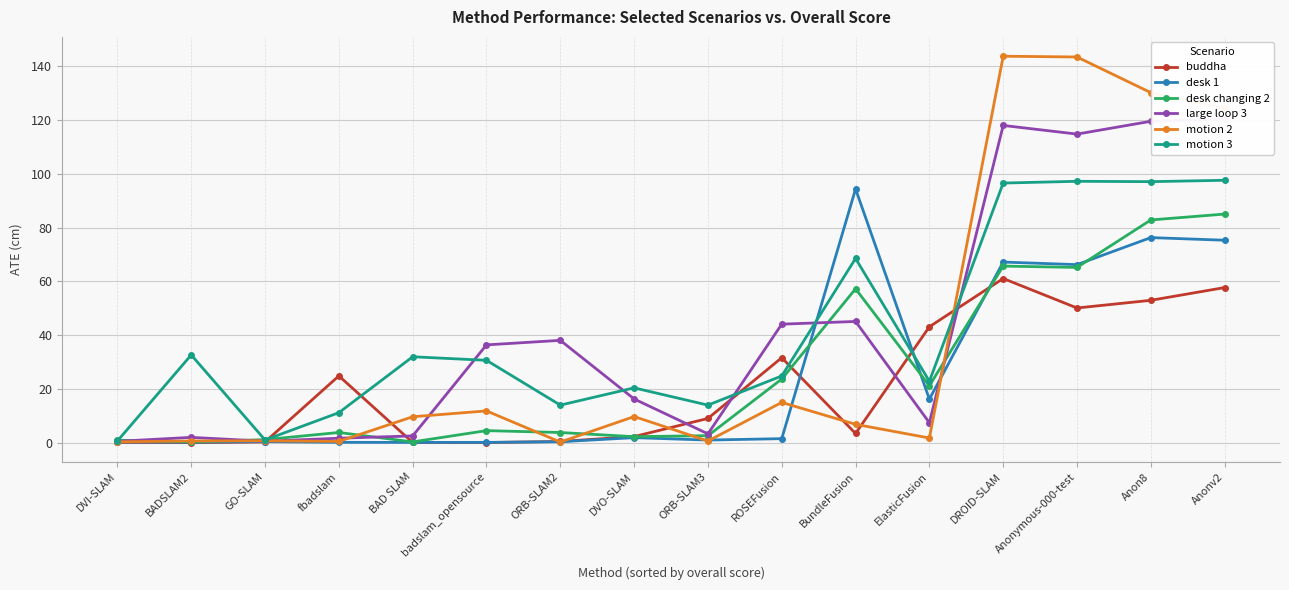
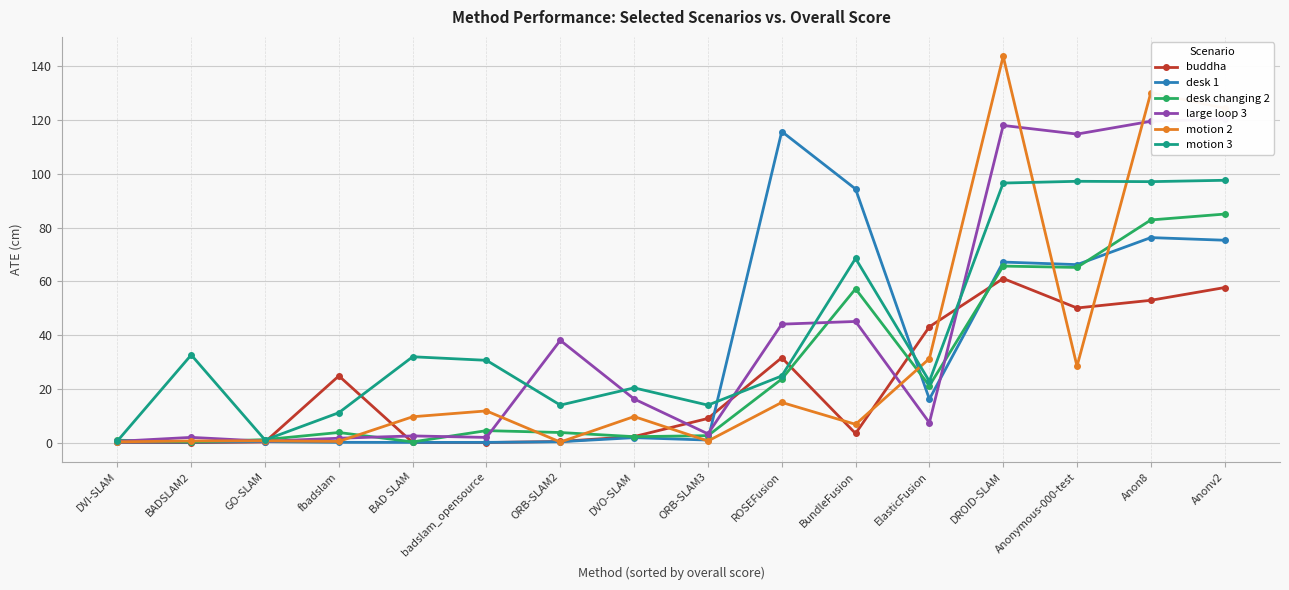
large loop 3, badslam_opensource: 36 -> 2
desk 1, ROSEFusion: 2 -> 116
motion 2, ElasticFusion: 2 -> 31
motion 2, Anonymous-000-test: 143 -> 29
